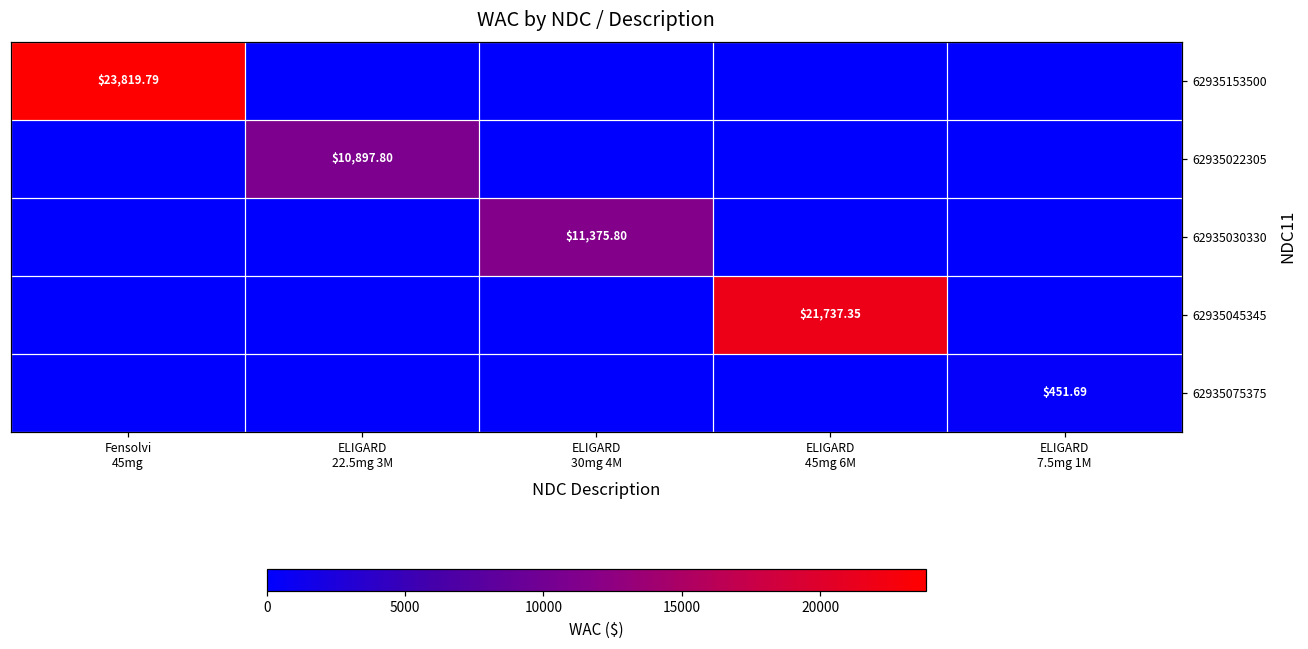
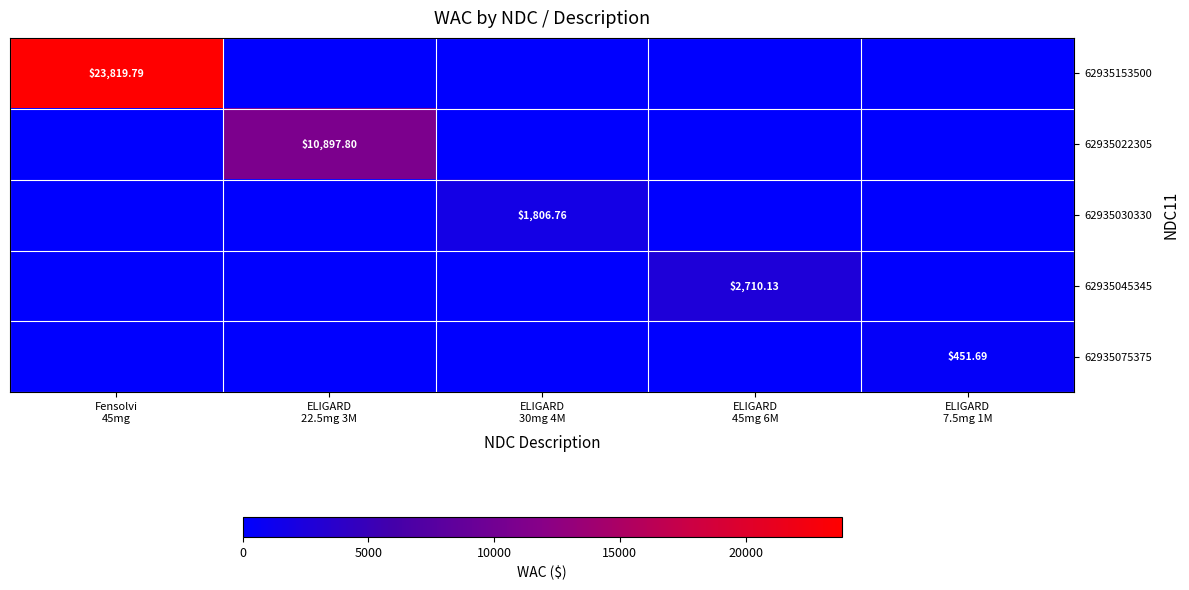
62935030330, ELIGARD 30mg 4M: $11,375.80 -> $1,806.76
62935045345, ELIGARD 45mg 6M: $21,737.35 -> $2,710.13
